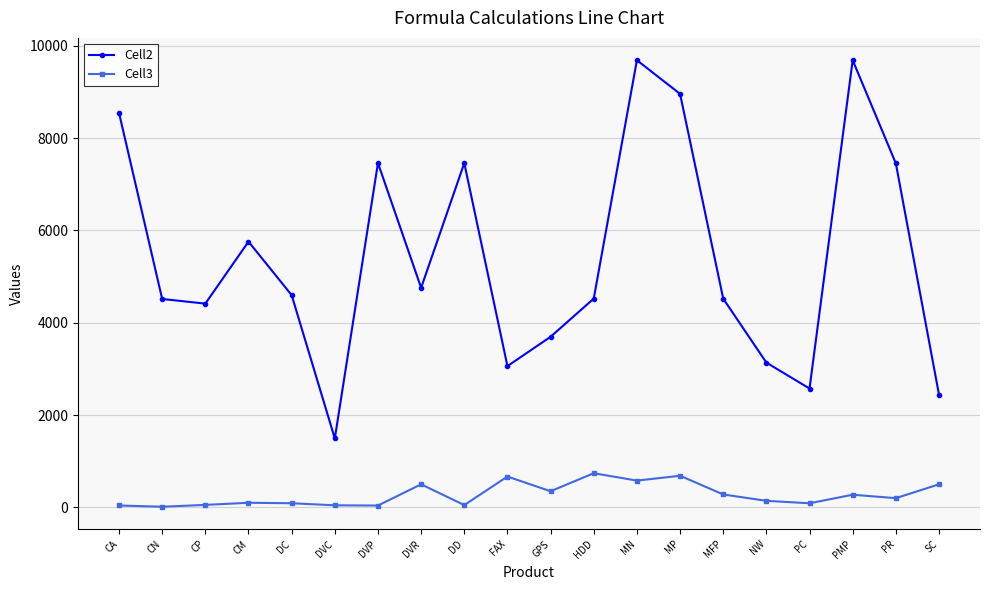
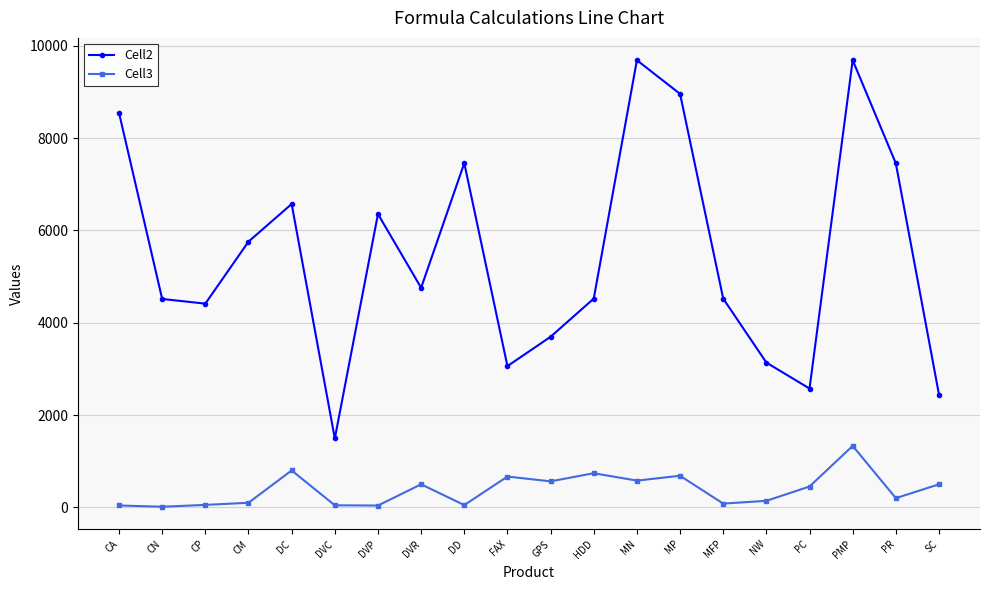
Cell2, DC: 4600 -> 6600
Cell3, DC: 100 -> 800
Cell2, DVP: 7500 -> 6400
Cell3, GPS: 400 -> 600
Cell3, MFP: 300 -> 100
Cell3, PC: 100 -> 500
Cell3, PMP: 300 -> 1300
